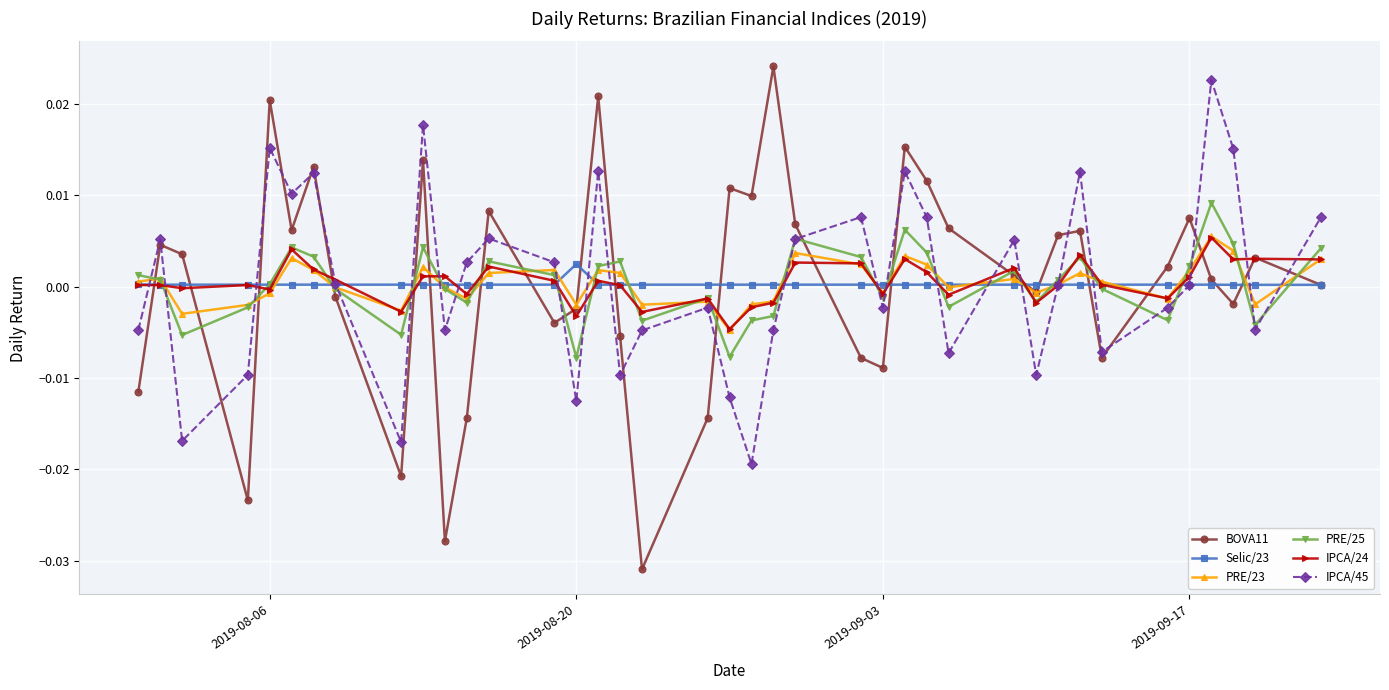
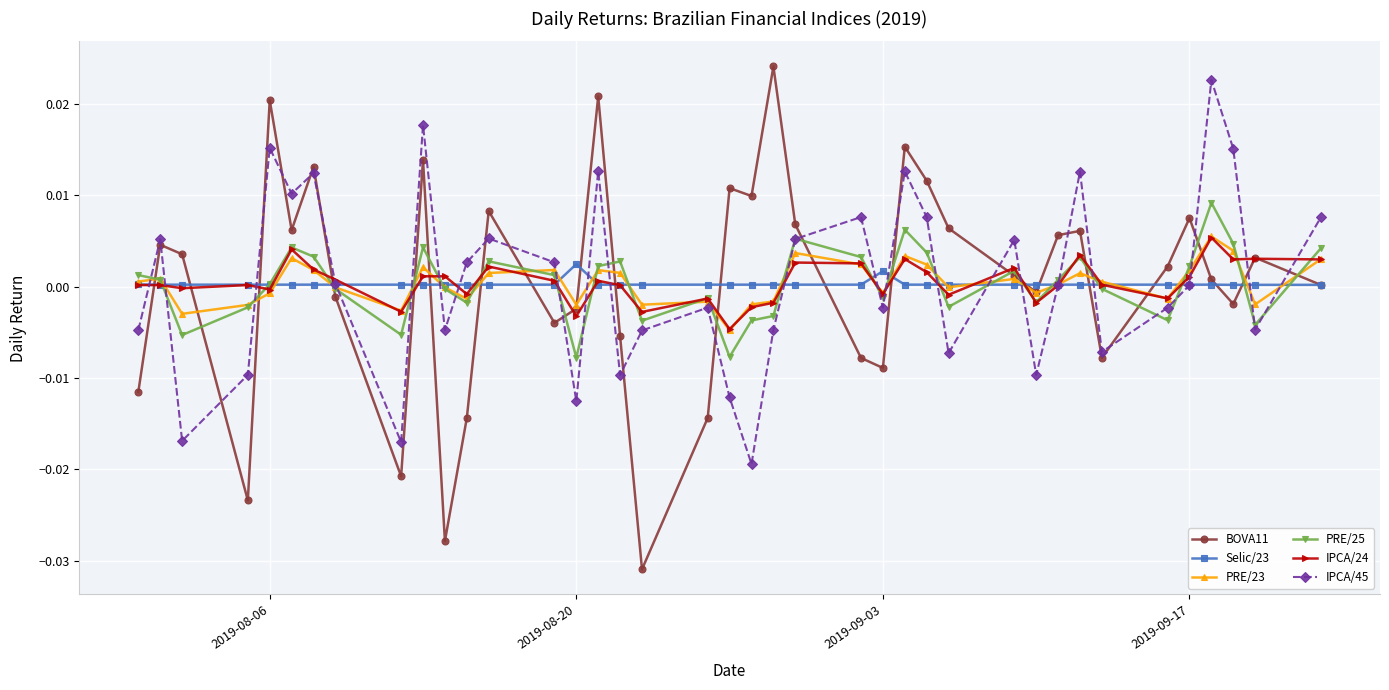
Selic/23, 2019-09-03: 0.000 -> 0.002
